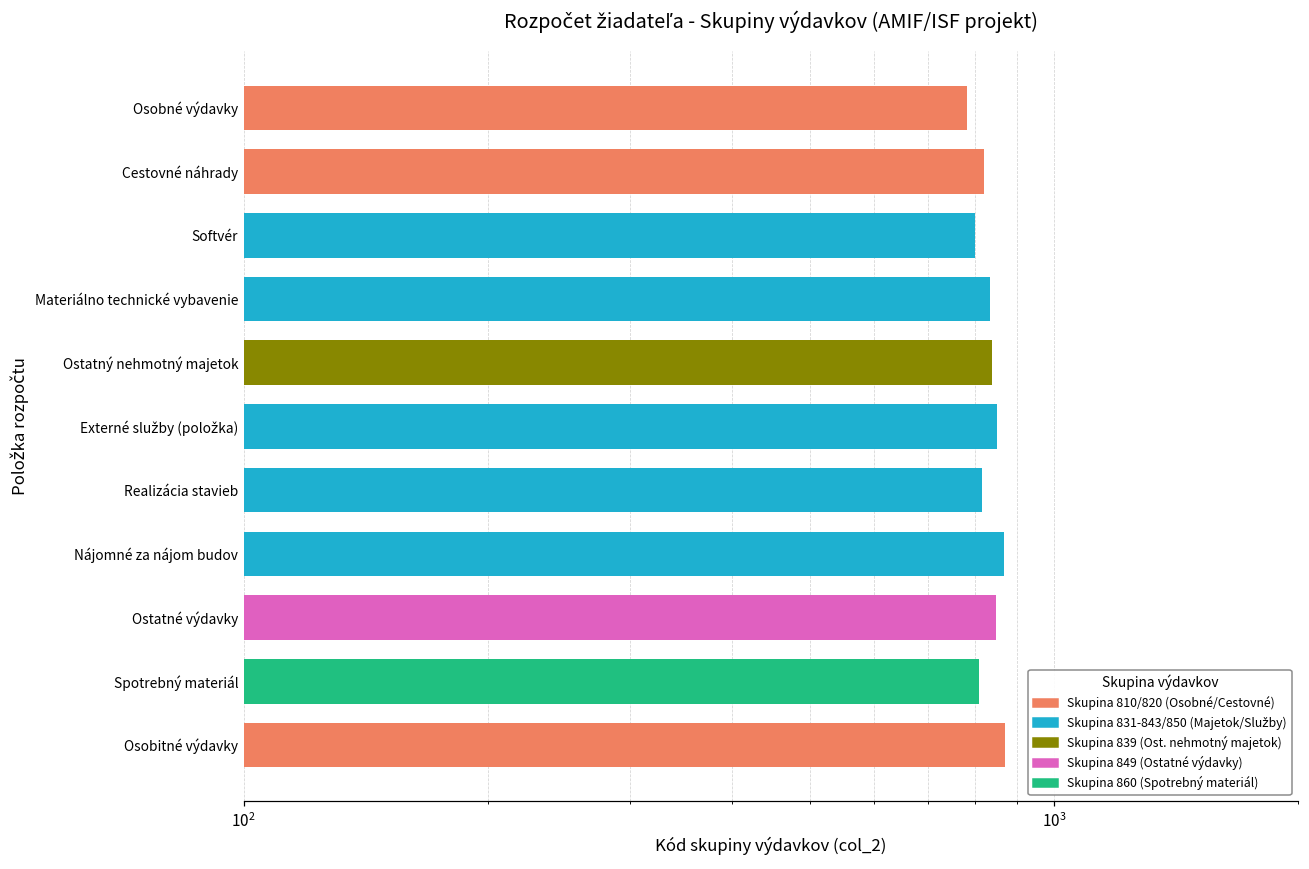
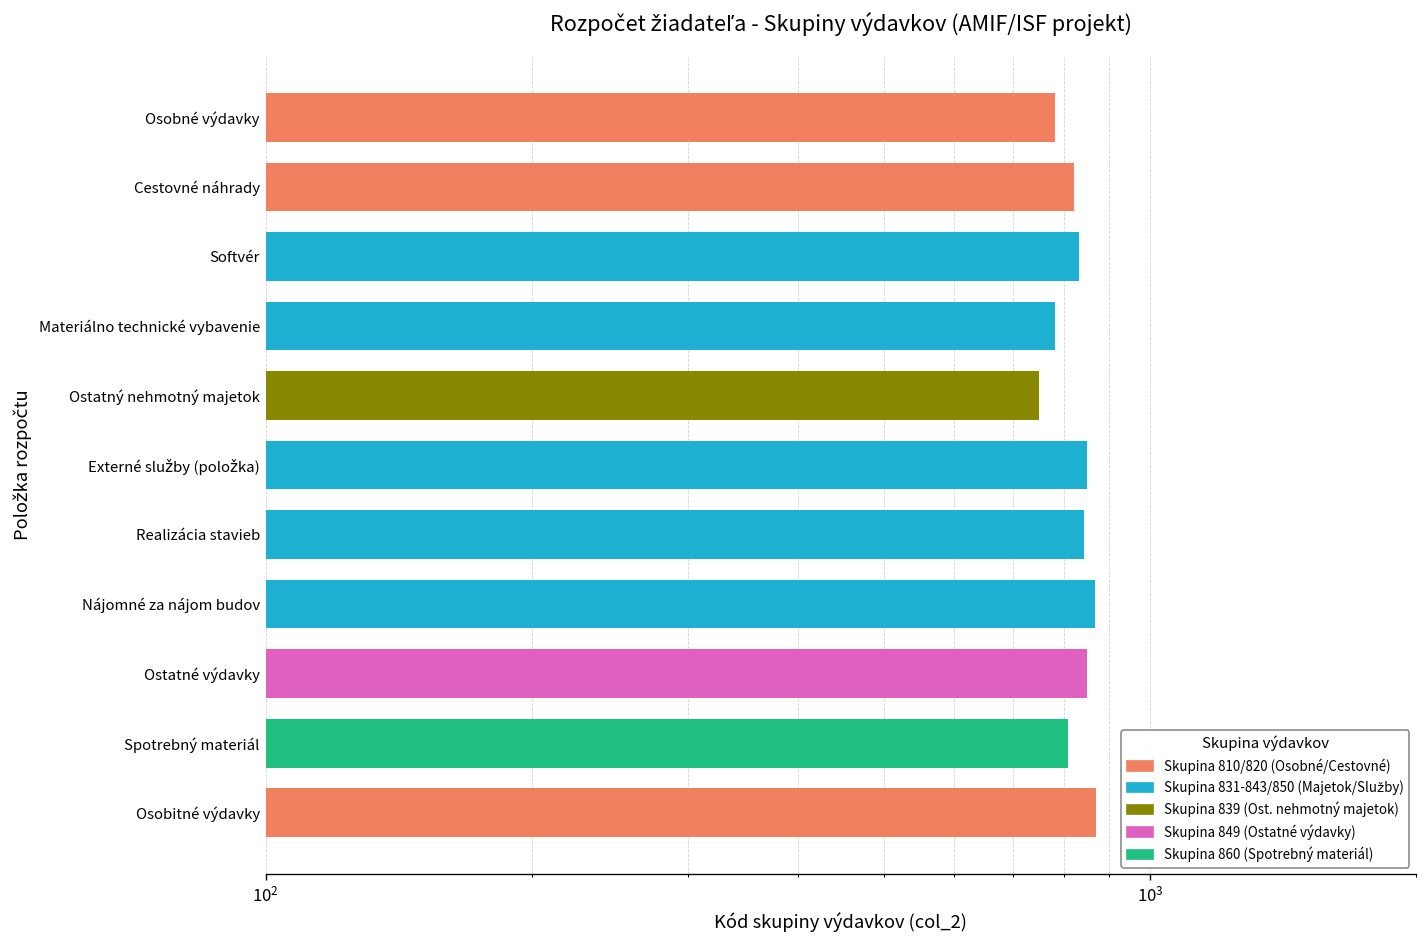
Softvér: 800 -> 830
Materiálno technické vybavenie: 830 -> 780
Ostatný nehmotný majetok: 840 -> 750
Realizácia stavieb: 810 -> 840
